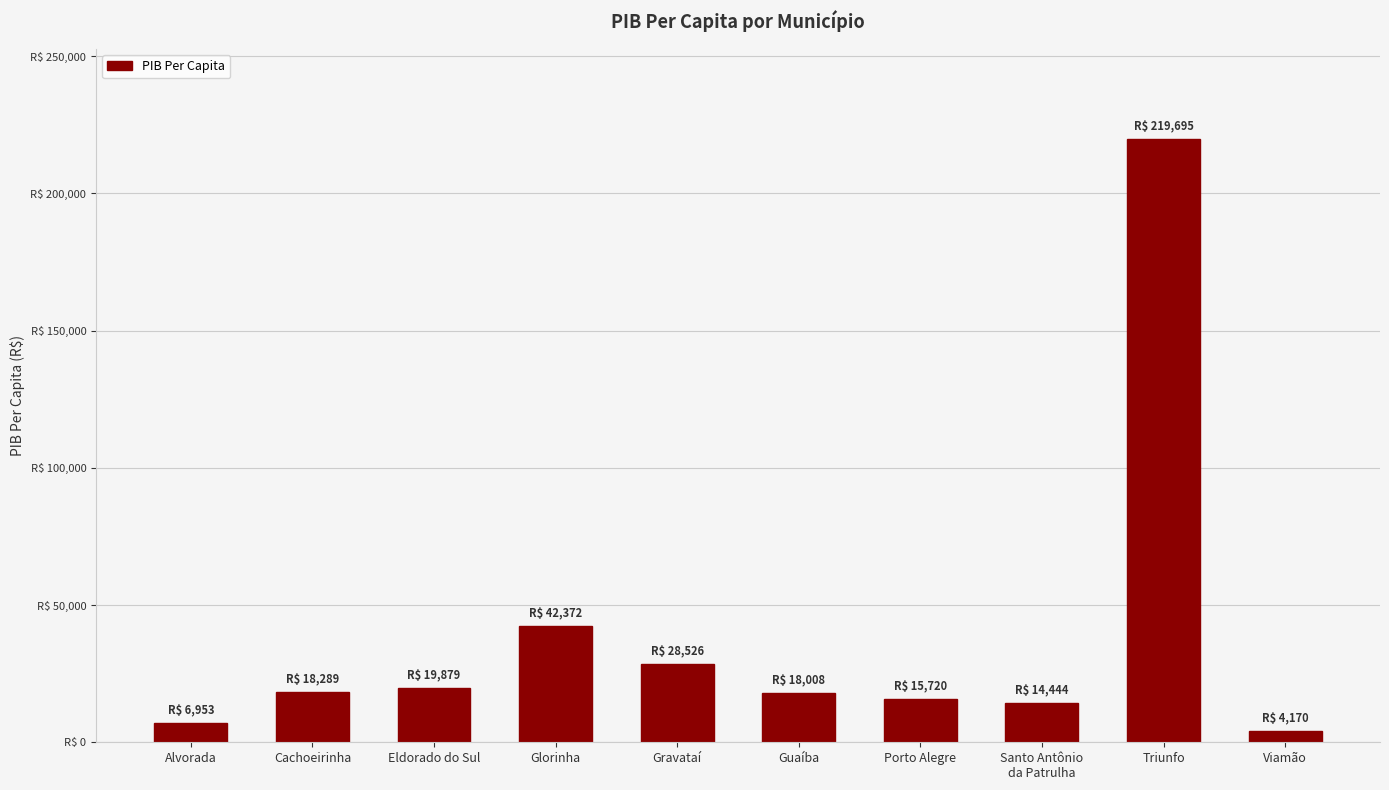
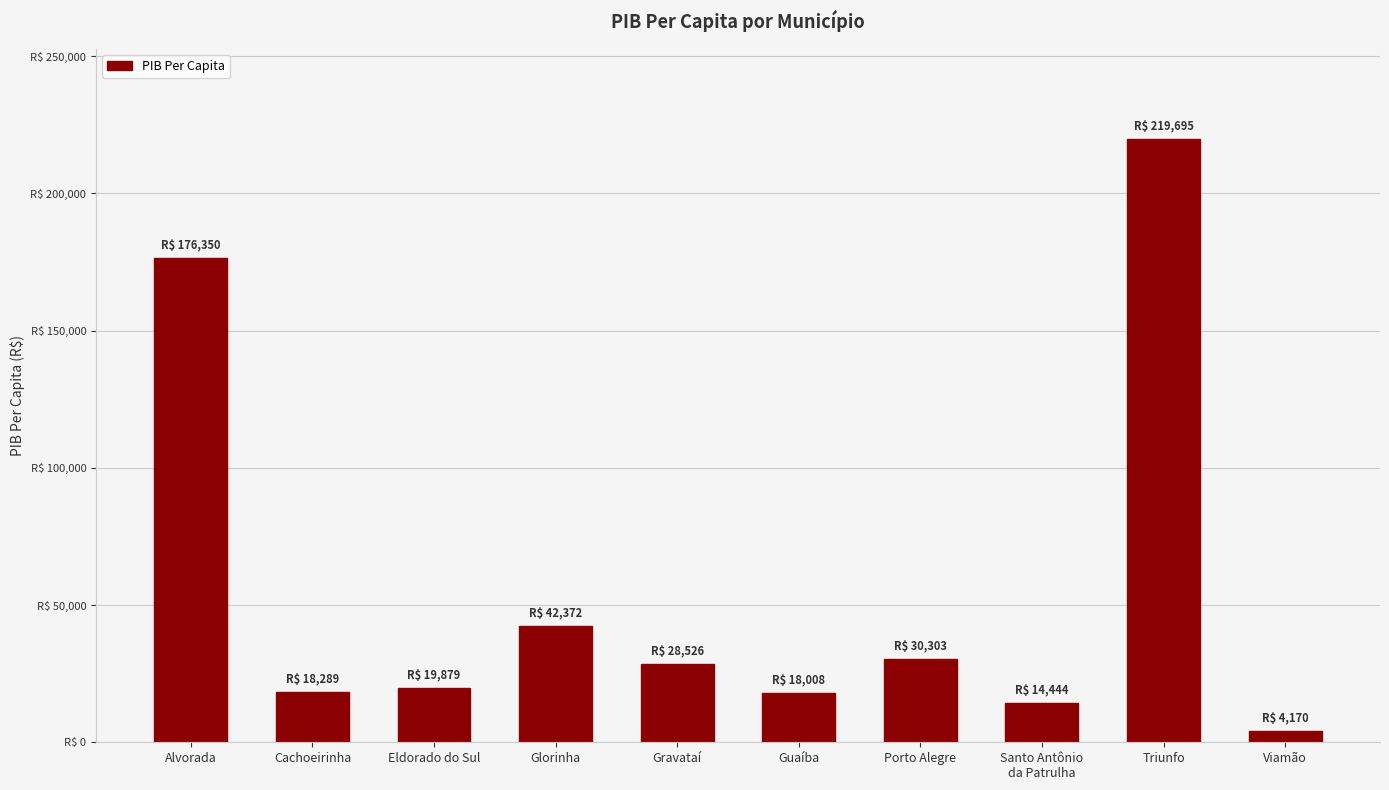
Alvorada: 6,953 -> 176,350
Porto Alegre: 15,720 -> 30,303
